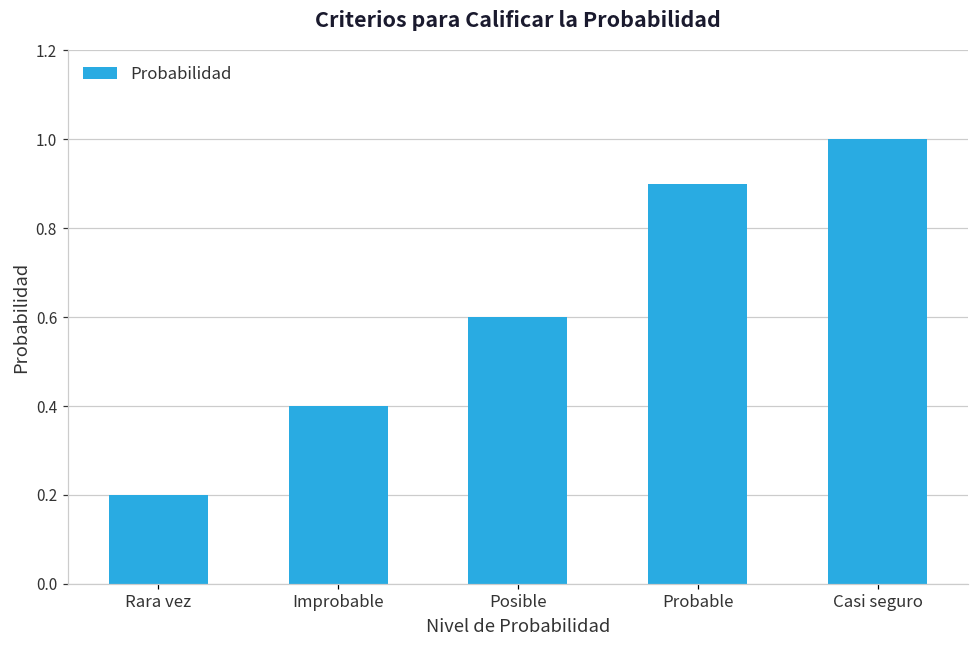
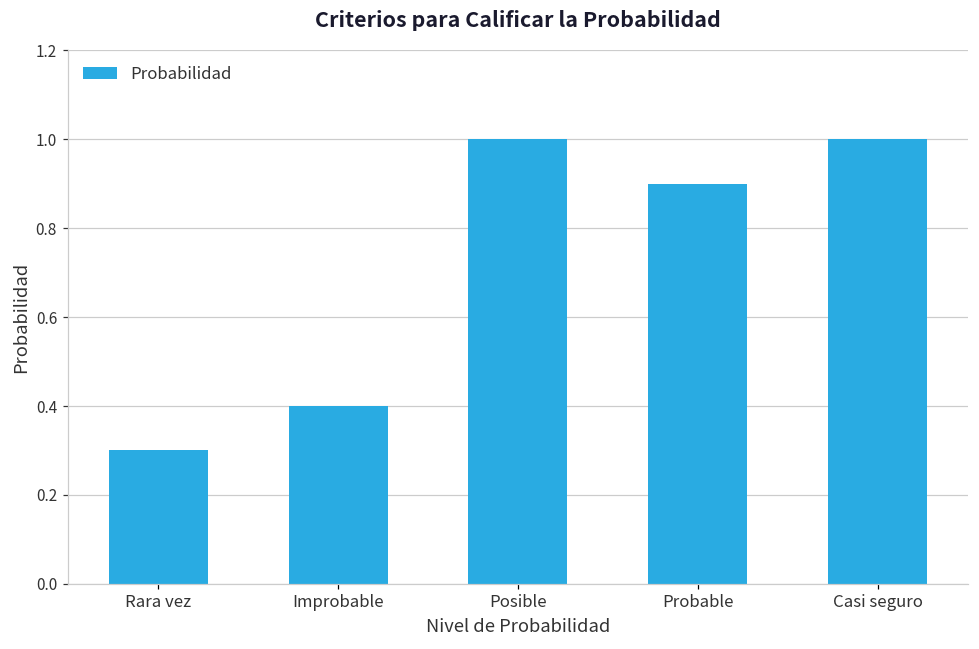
Rara vez: 0.2 -> 0.3
Posible: 0.6 -> 1.0
